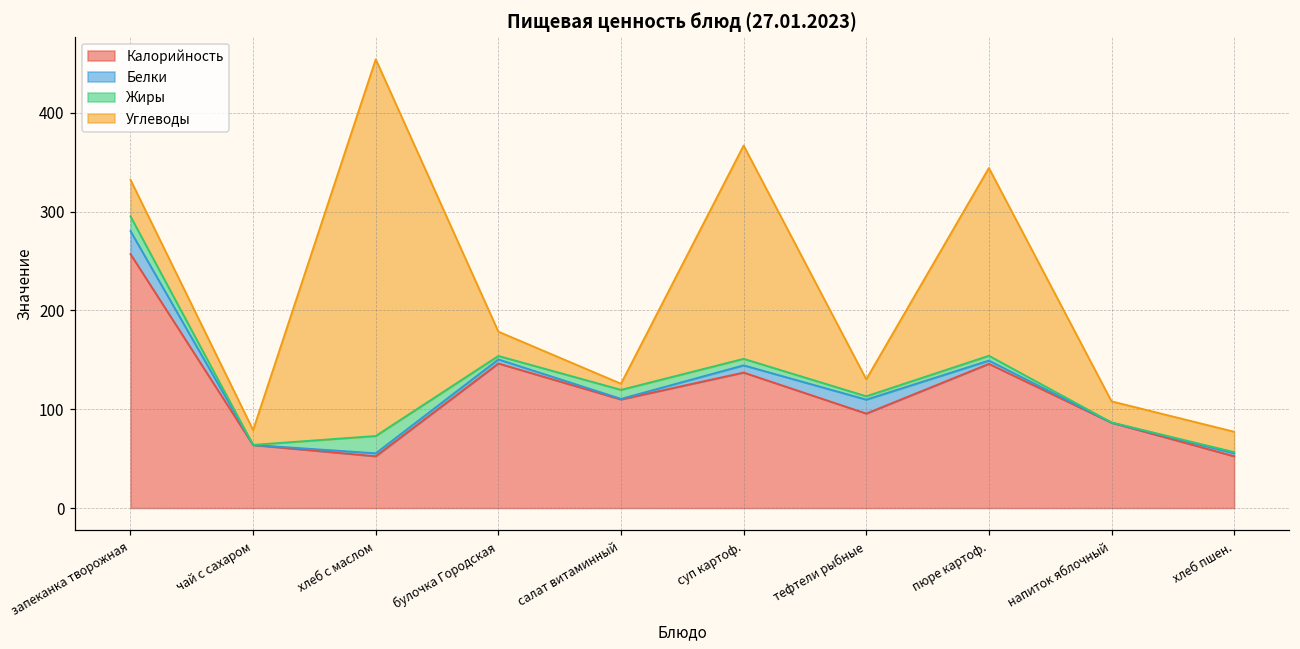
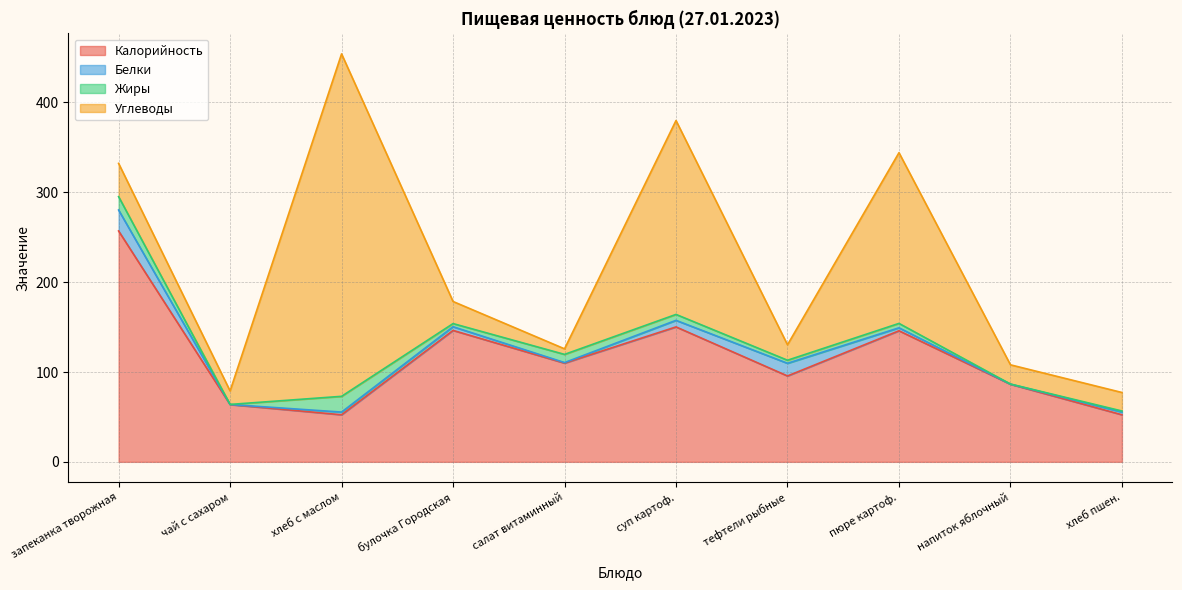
Калорийность, суп картоф.: 140 -> 150
